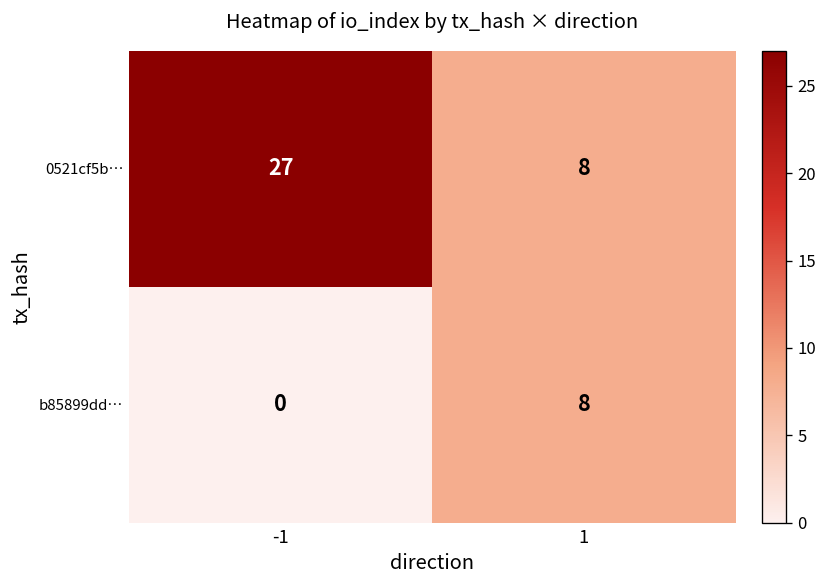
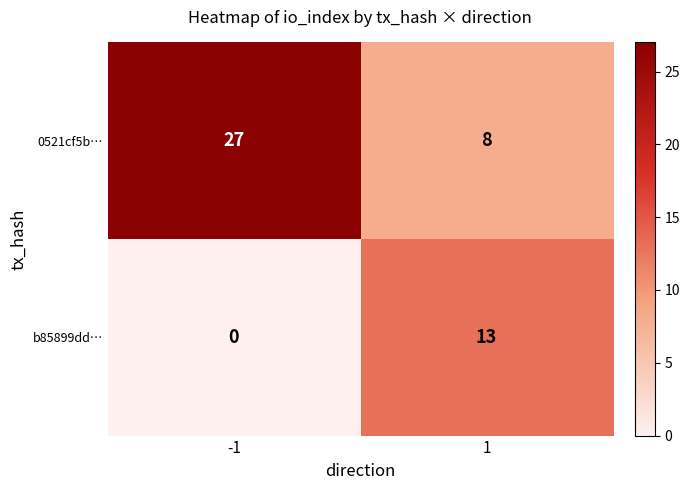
b85899dd…, 1: 8 -> 13
